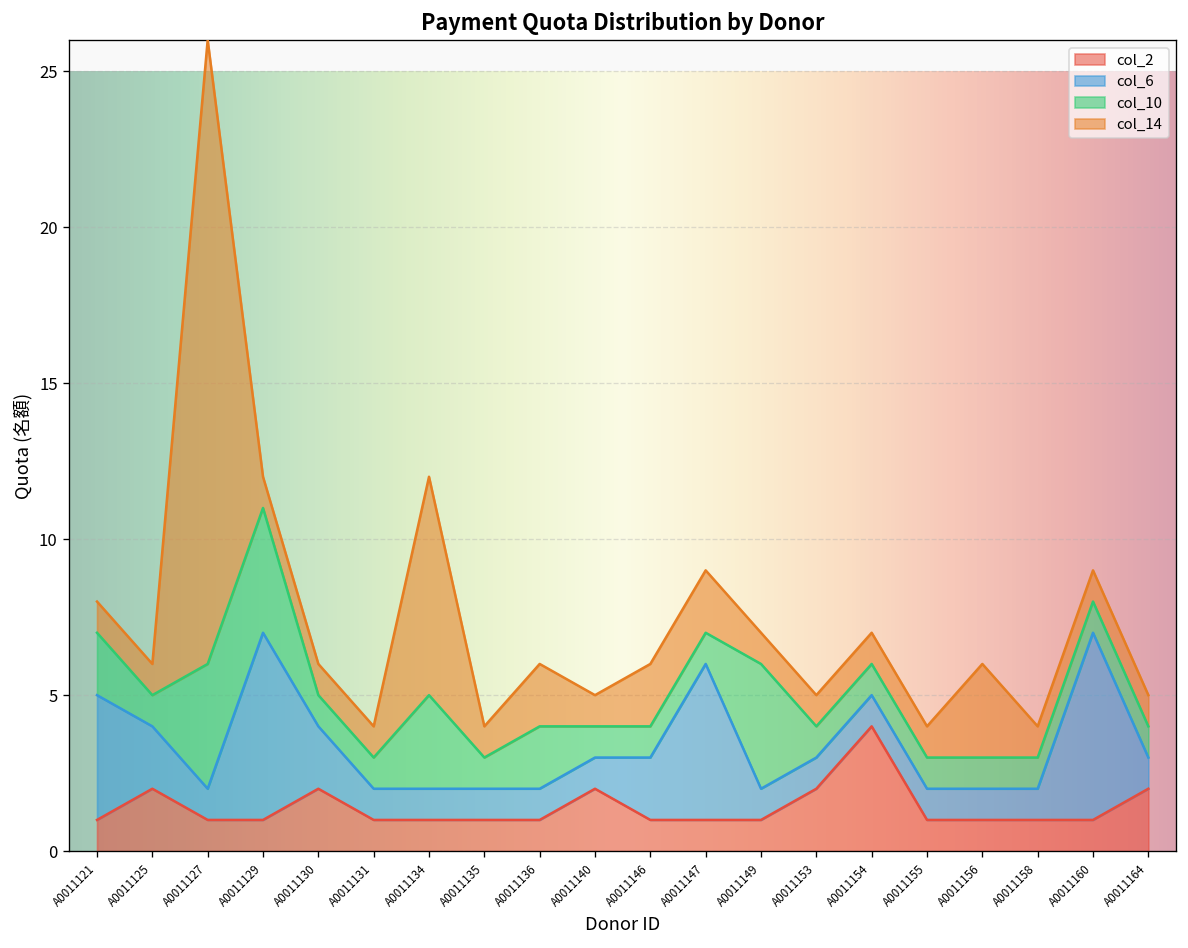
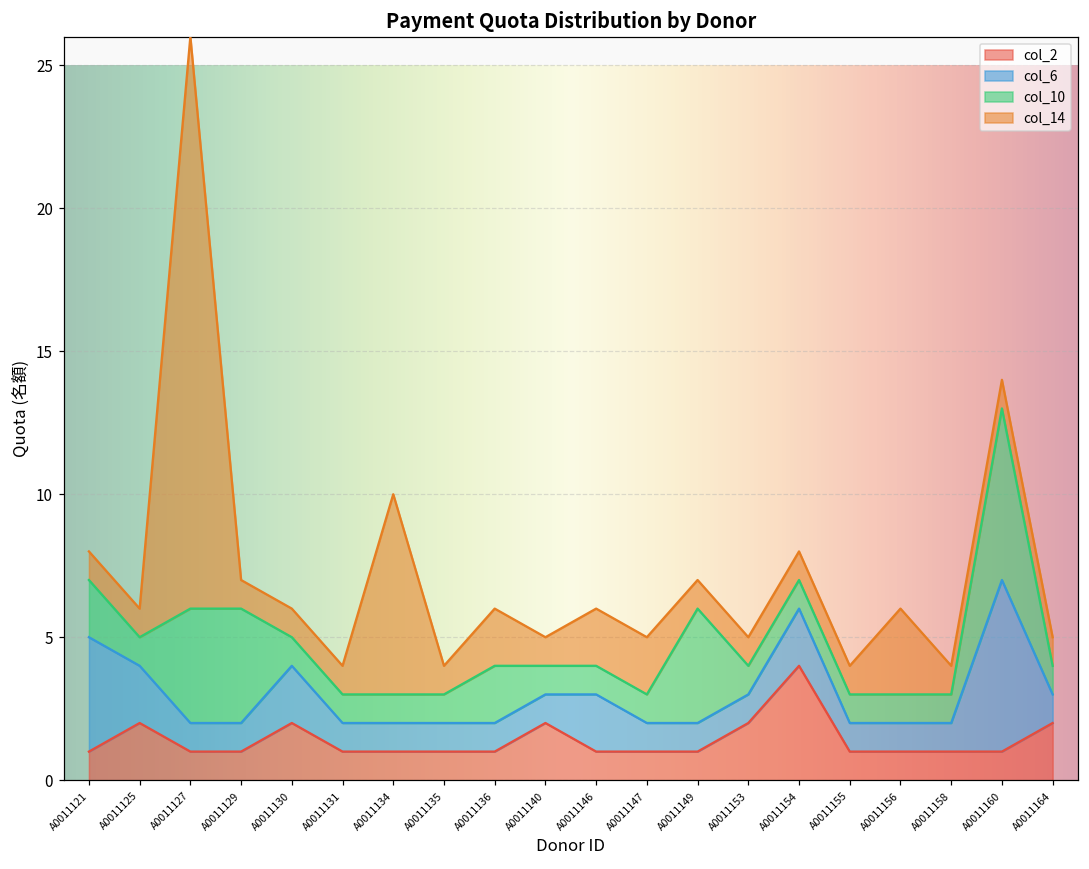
col_6, A0011129: 6 -> 1
col_10, A0011134: 3 -> 1
col_6, A0011147: 5 -> 1
col_6, A0011154: 1 -> 2
col_10, A0011160: 1 -> 6
